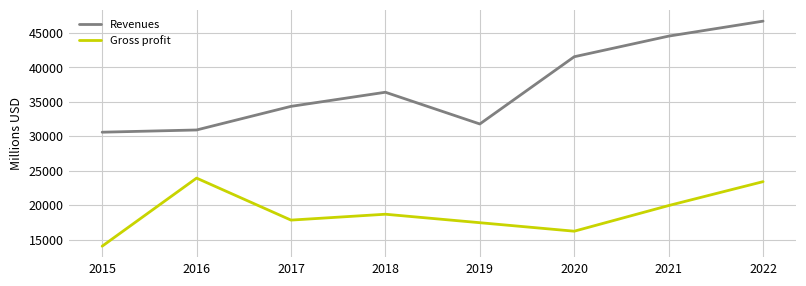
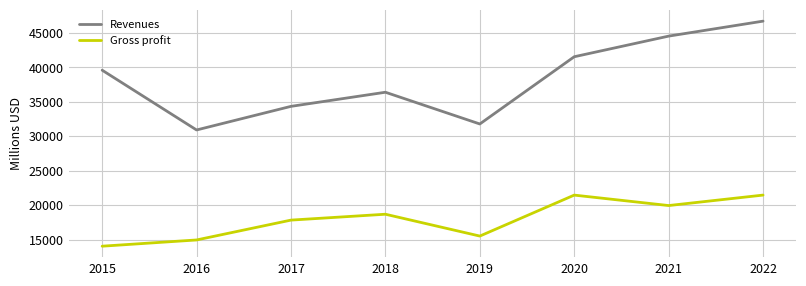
Revenues, 2015: 31000 -> 40000
Gross profit, 2016: 24000 -> 15000
Gross profit, 2019: 17000 -> 16000
Gross profit, 2020: 16000 -> 21000
Gross profit, 2022: 23000 -> 21000
